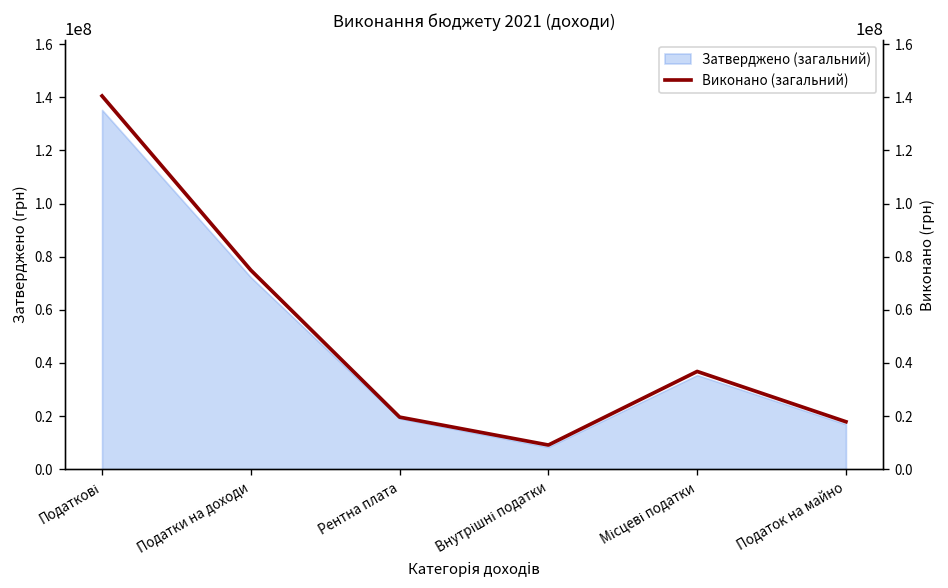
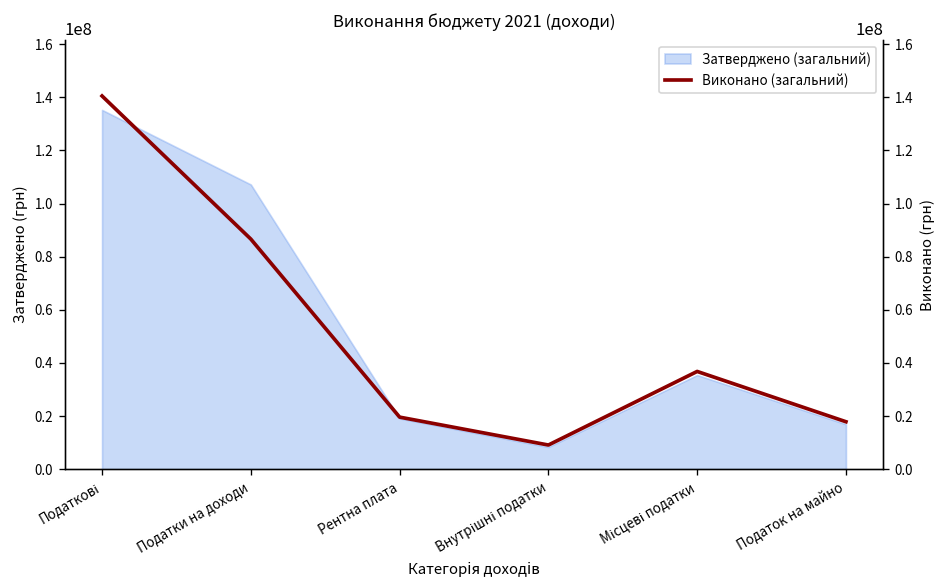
Затверджено (загальний), Податки на доходи: 72000000 -> 107000000
Виконано (загальний), Податки на доходи: 75000000 -> 87000000
